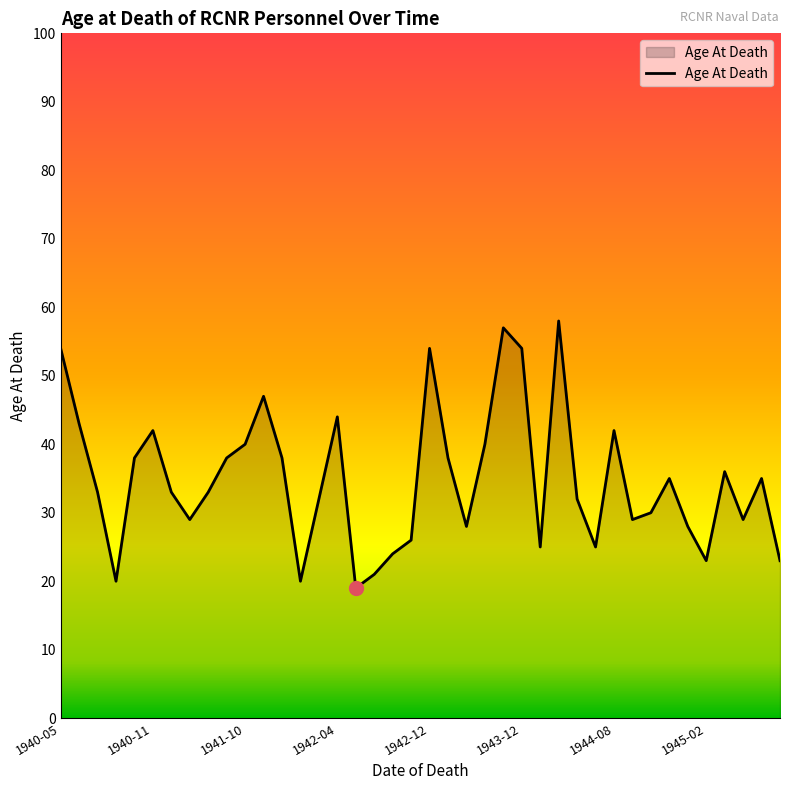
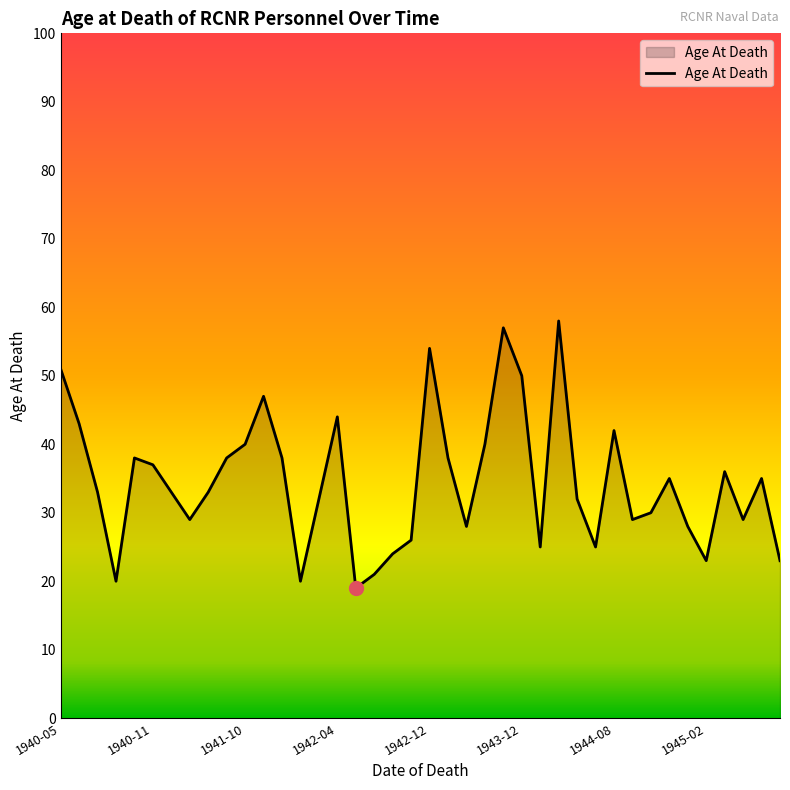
Age At Death, 1940-05: 54 -> 51
Age At Death, 1940-11: 42 -> 37
Age At Death, 1943-12: 54 -> 50
